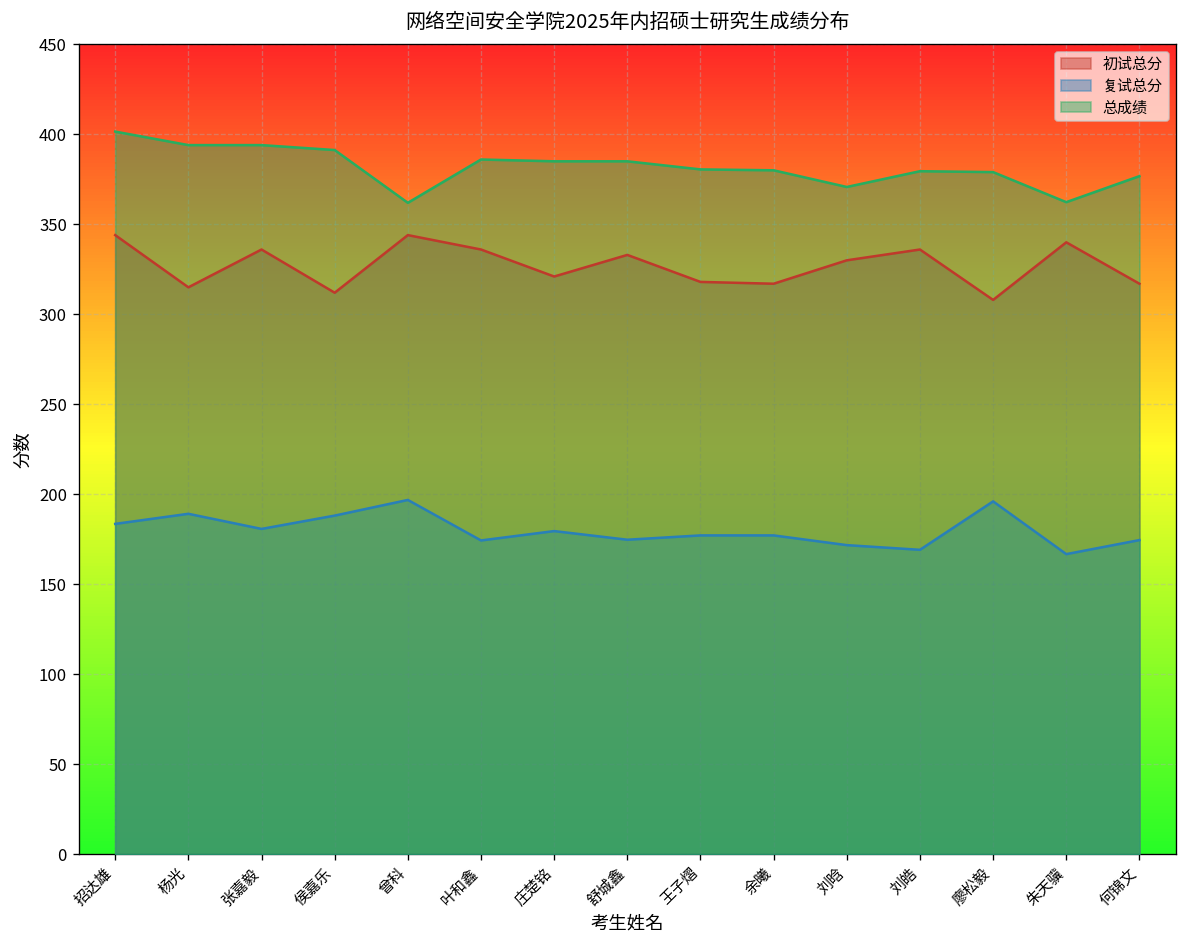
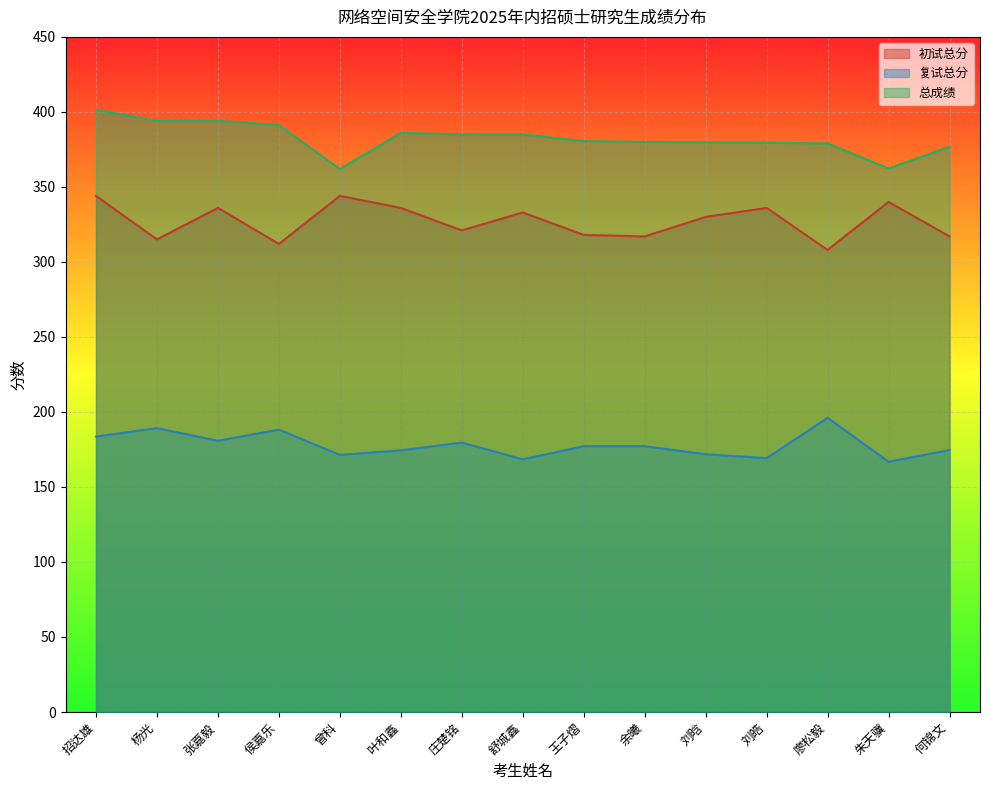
复试总分, 曾科: 197 -> 171
复试总分, 舒城鑫: 175 -> 168
总成绩, 刘晗: 371 -> 380
